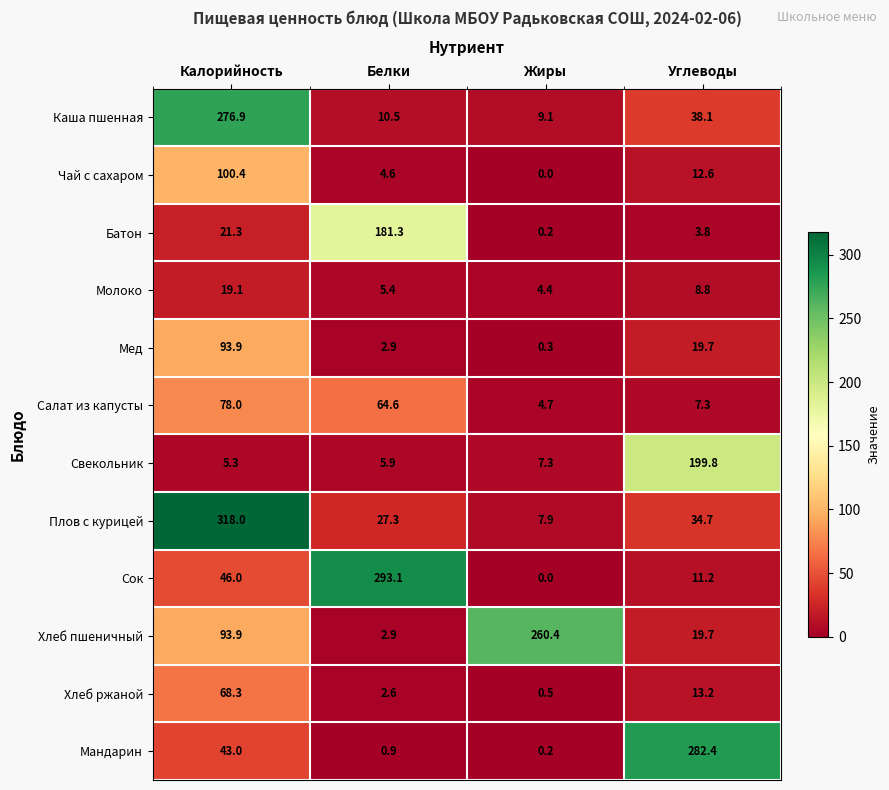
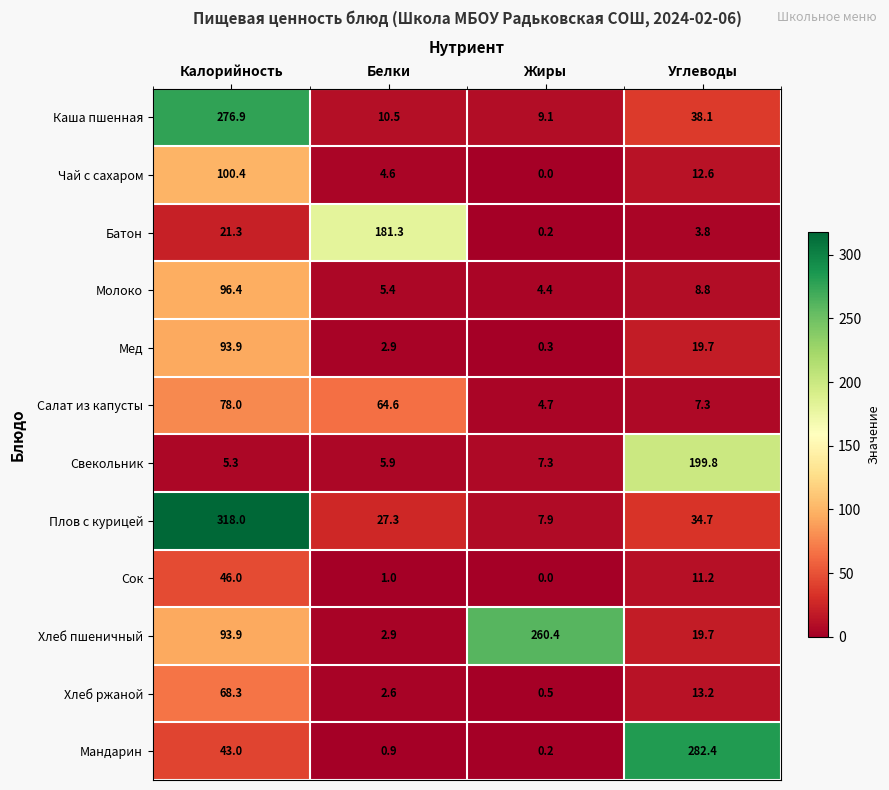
Молоко, Калорийность: 19.1 -> 96.4
Сок, Белки: 293.1 -> 1.0
